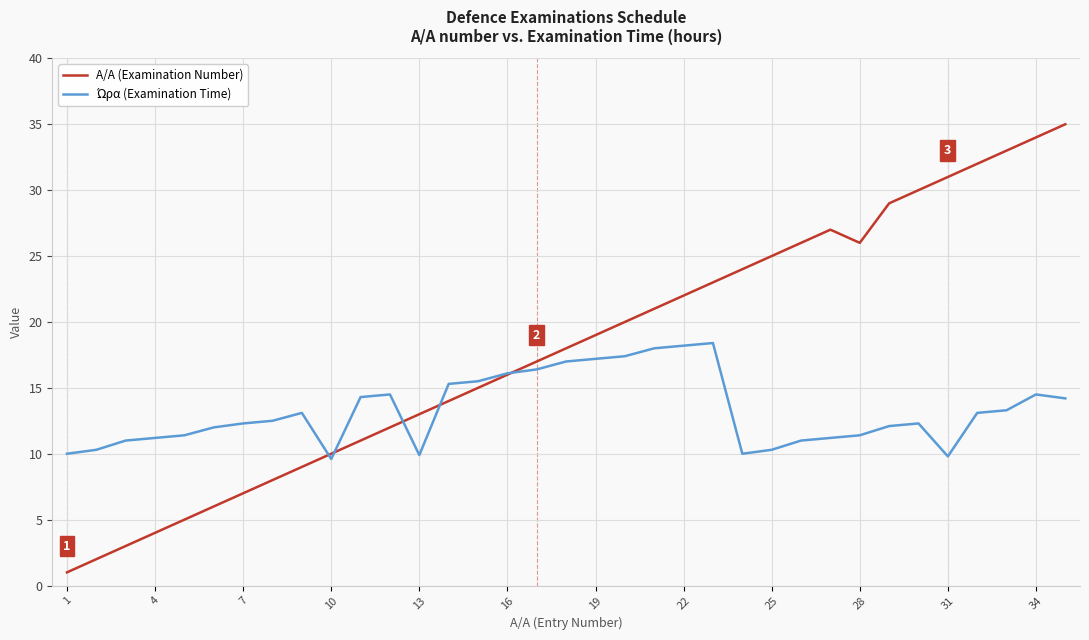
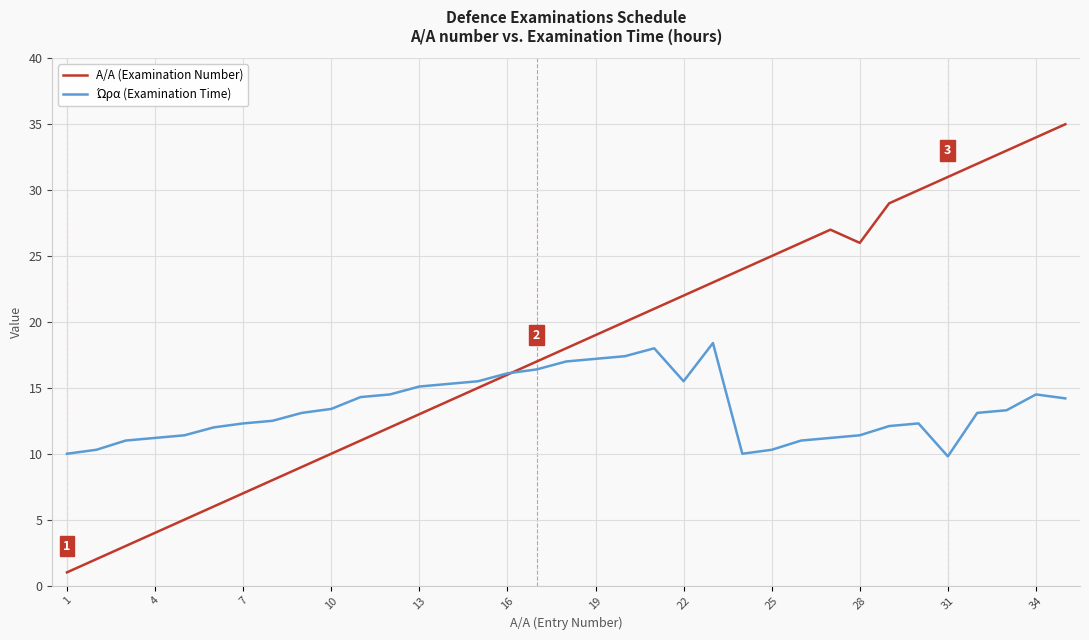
Ώρα (Examination Time), 10: 9.6 -> 13.4
Ώρα (Examination Time), 13: 9.9 -> 15.1
Ώρα (Examination Time), 22: 18.2 -> 15.5
